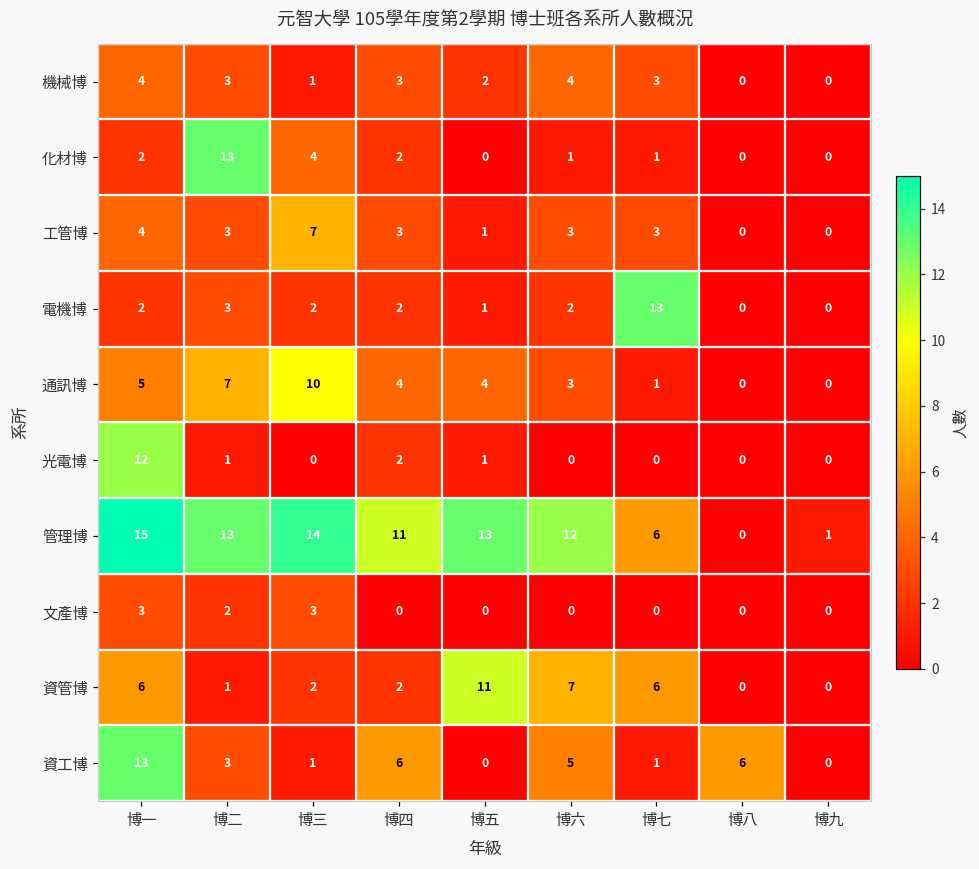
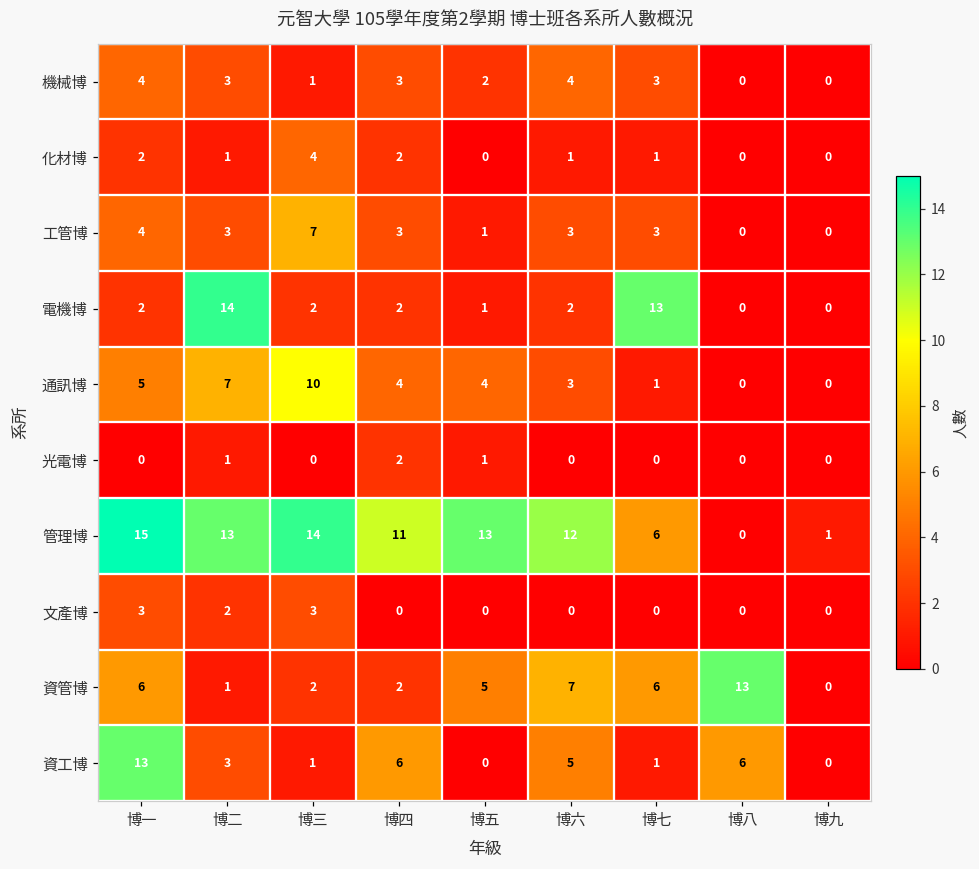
化材博, 博二: 13 -> 1
電機博, 博二: 3 -> 14
光電博, 博一: 12 -> 0
資管博, 博五: 11 -> 5
資管博, 博八: 0 -> 13
